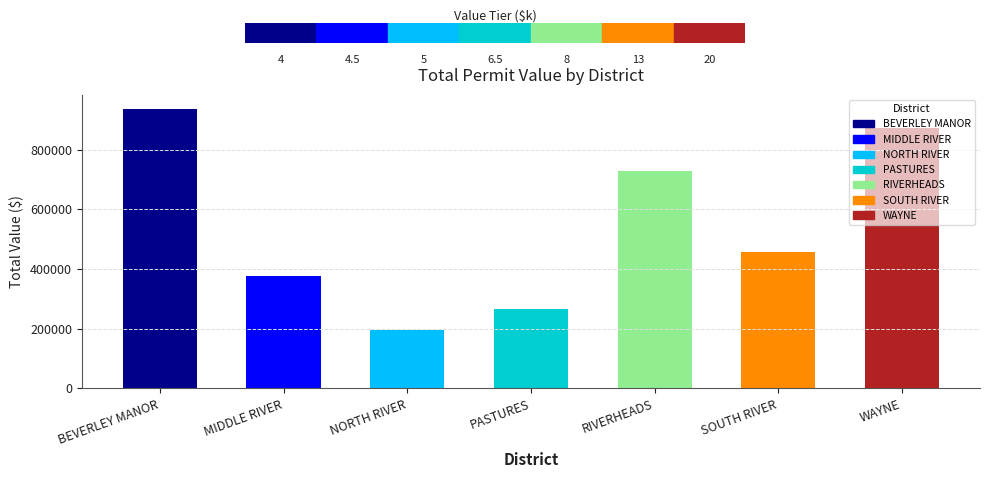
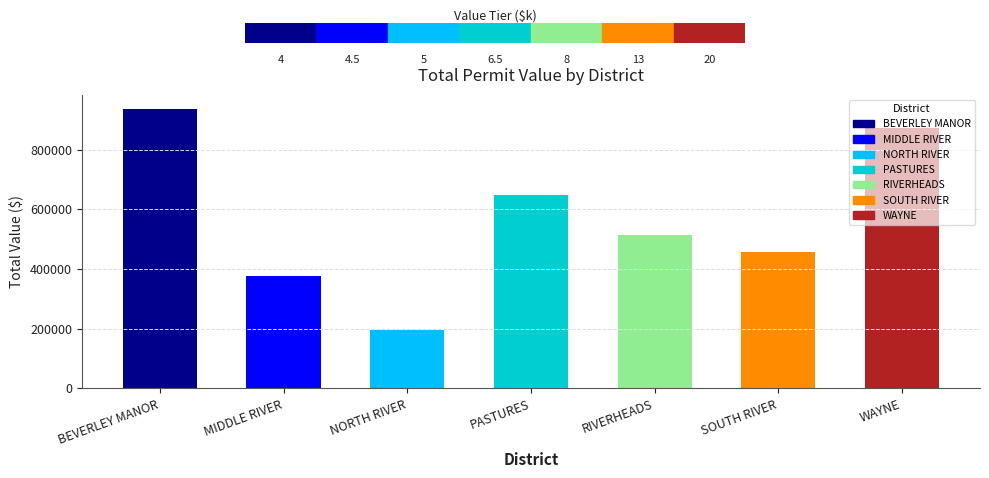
PASTURES: 270000 -> 650000
RIVERHEADS: 730000 -> 520000
